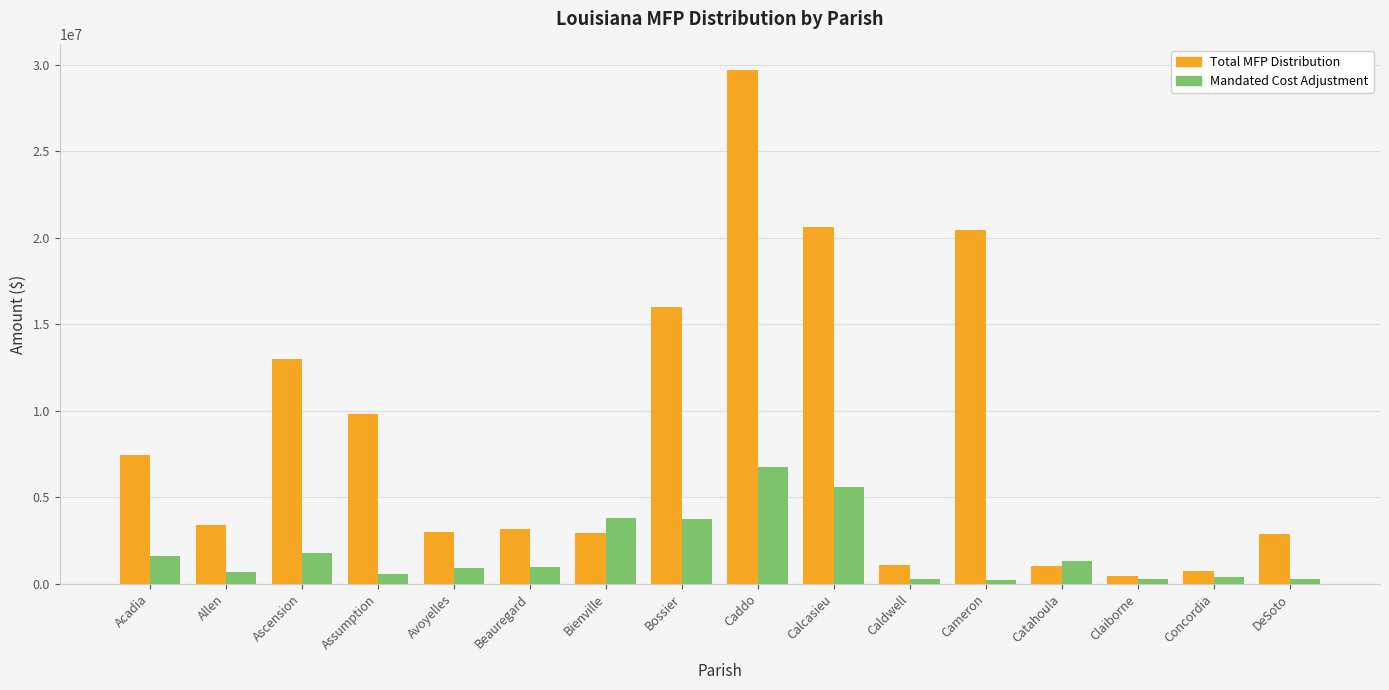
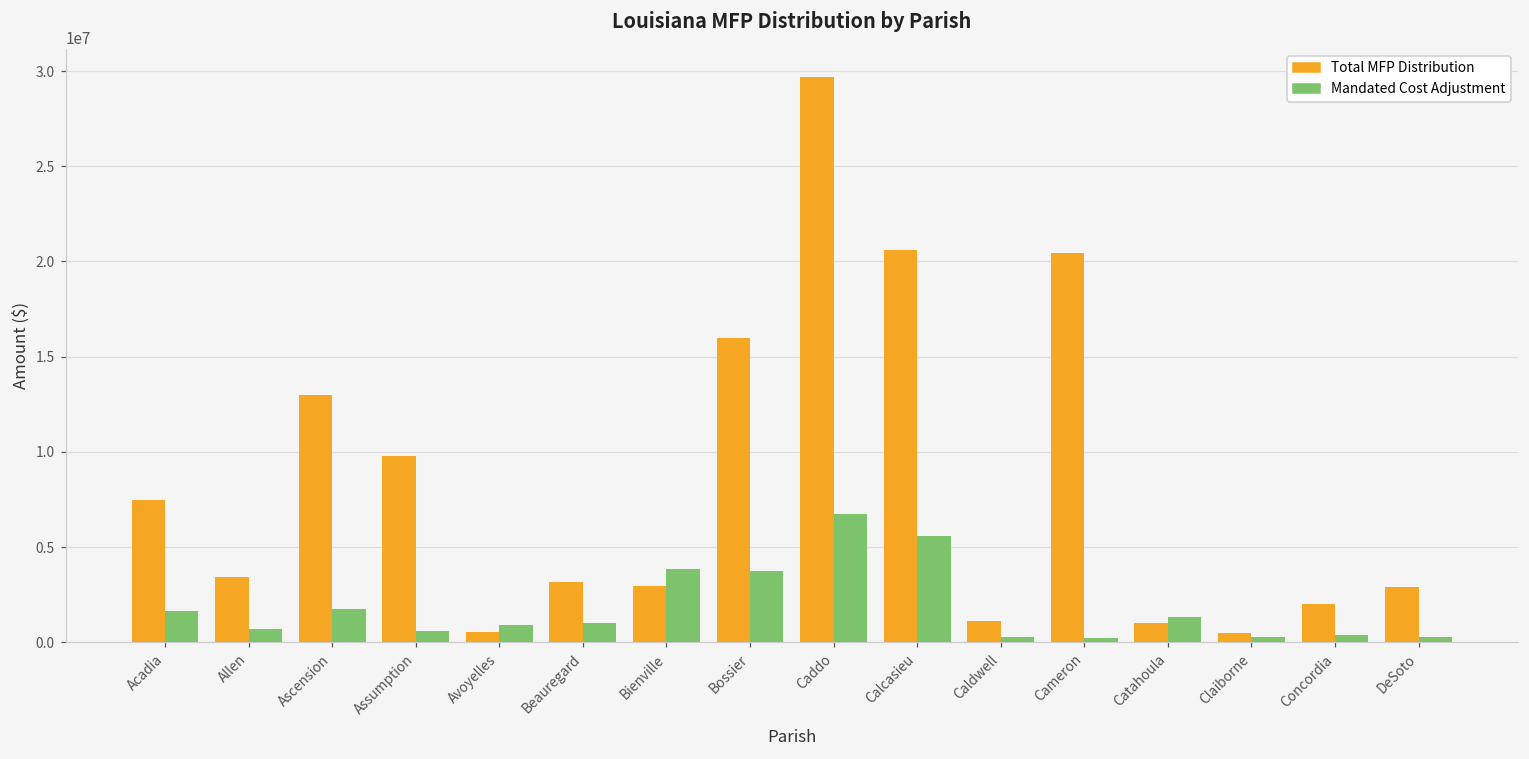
Total MFP Distribution, Avoyelles: 3000000 -> 500000
Total MFP Distribution, Concordia: 700000 -> 2000000
